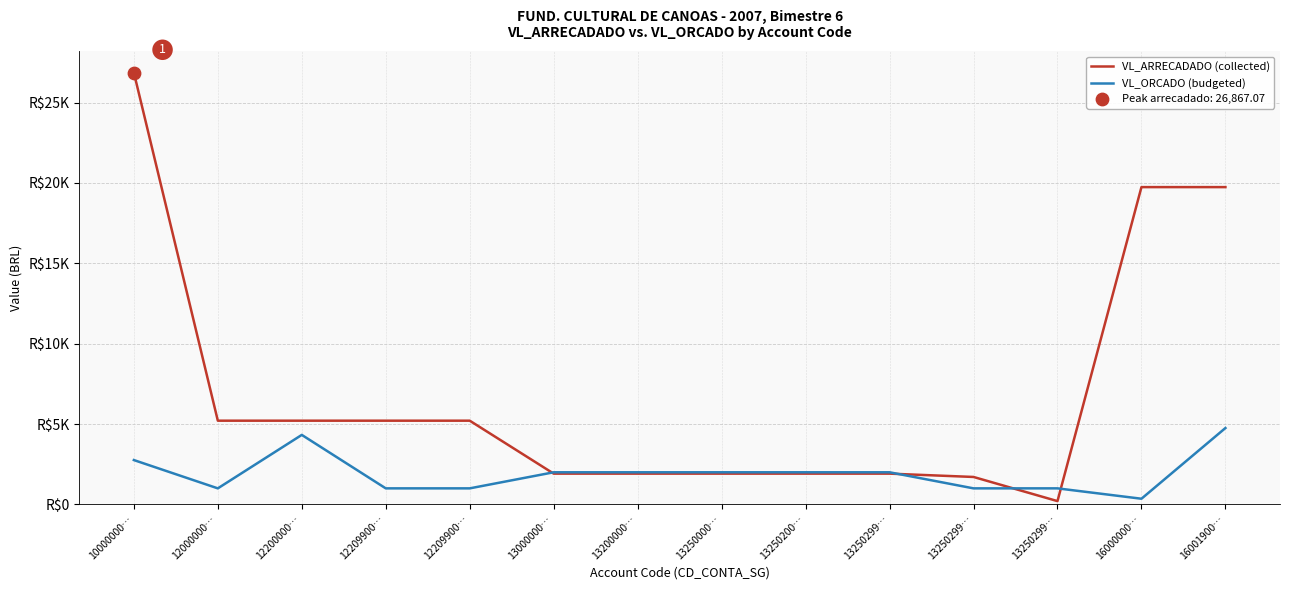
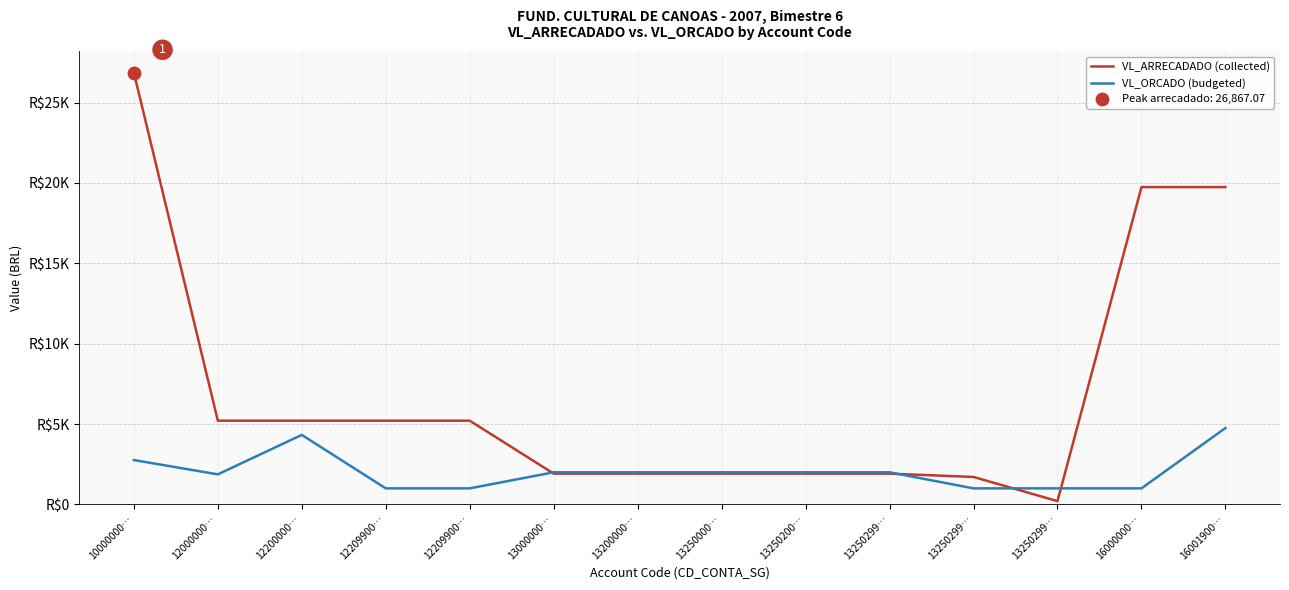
VL_ORCADO (budgeted), 12000000…: R$1000 -> R$1900
VL_ORCADO (budgeted), 16000000…: R$400 -> R$1000
